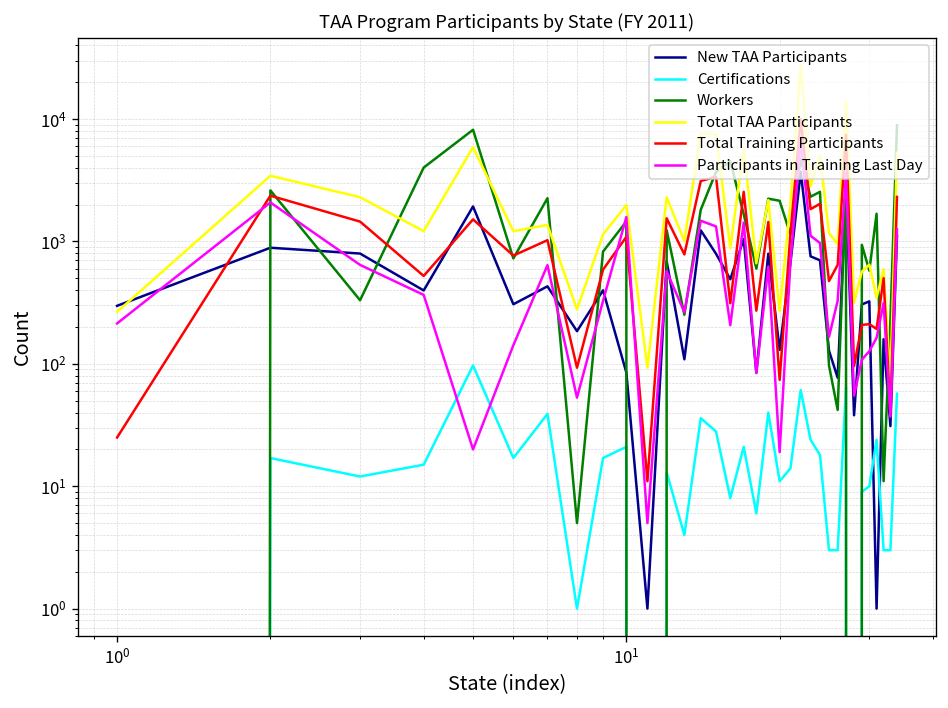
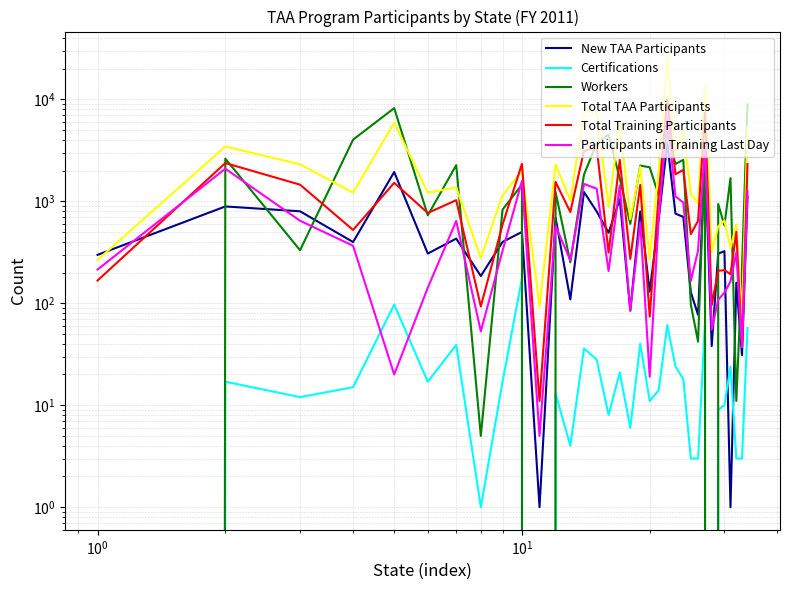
Total Training Participants, 10^0: 25 -> 170
New TAA Participants, 10^1: 90 -> 500
Certifications, 10^1: 21 -> 180
Total Training Participants, 10^1: 1100 -> 2300
